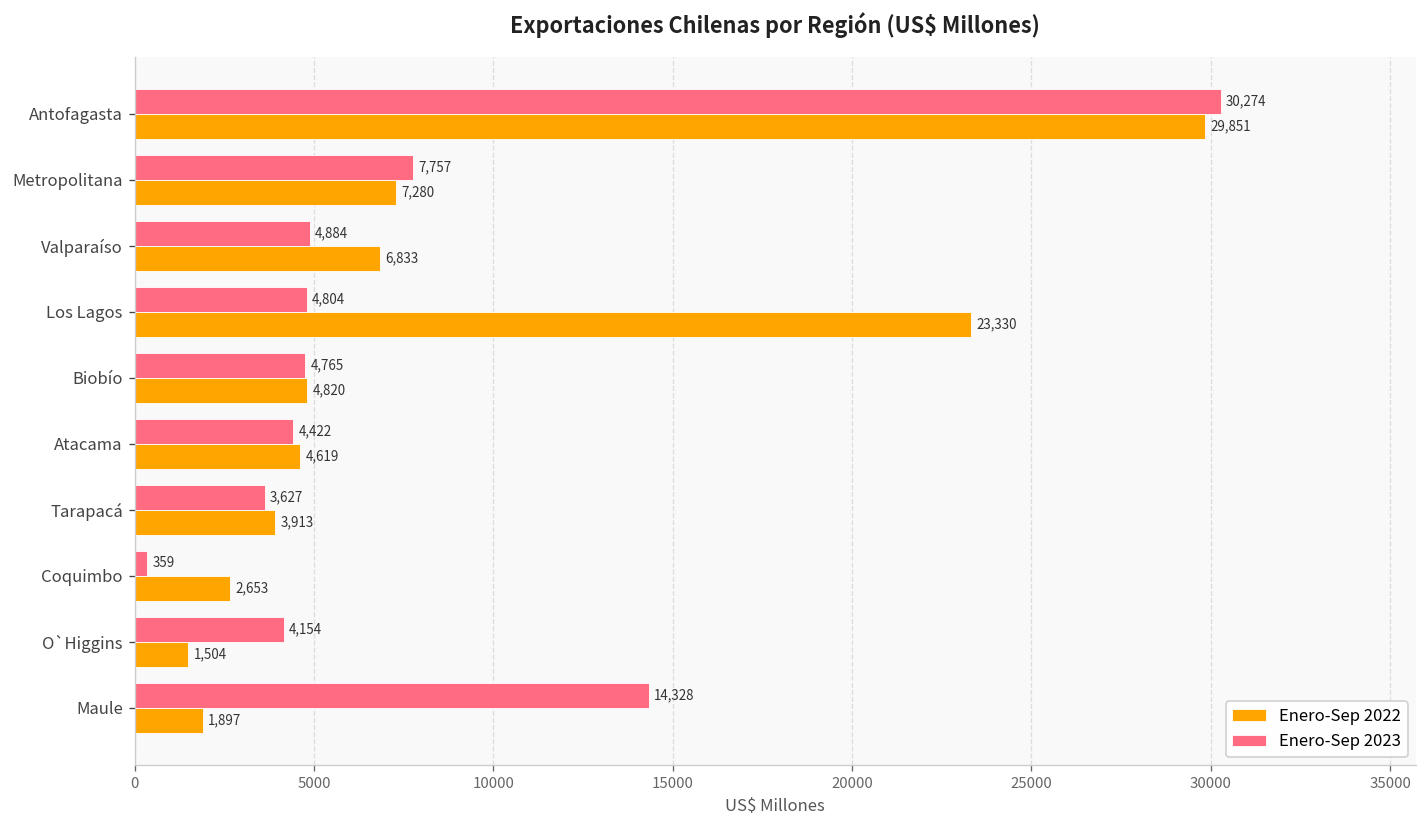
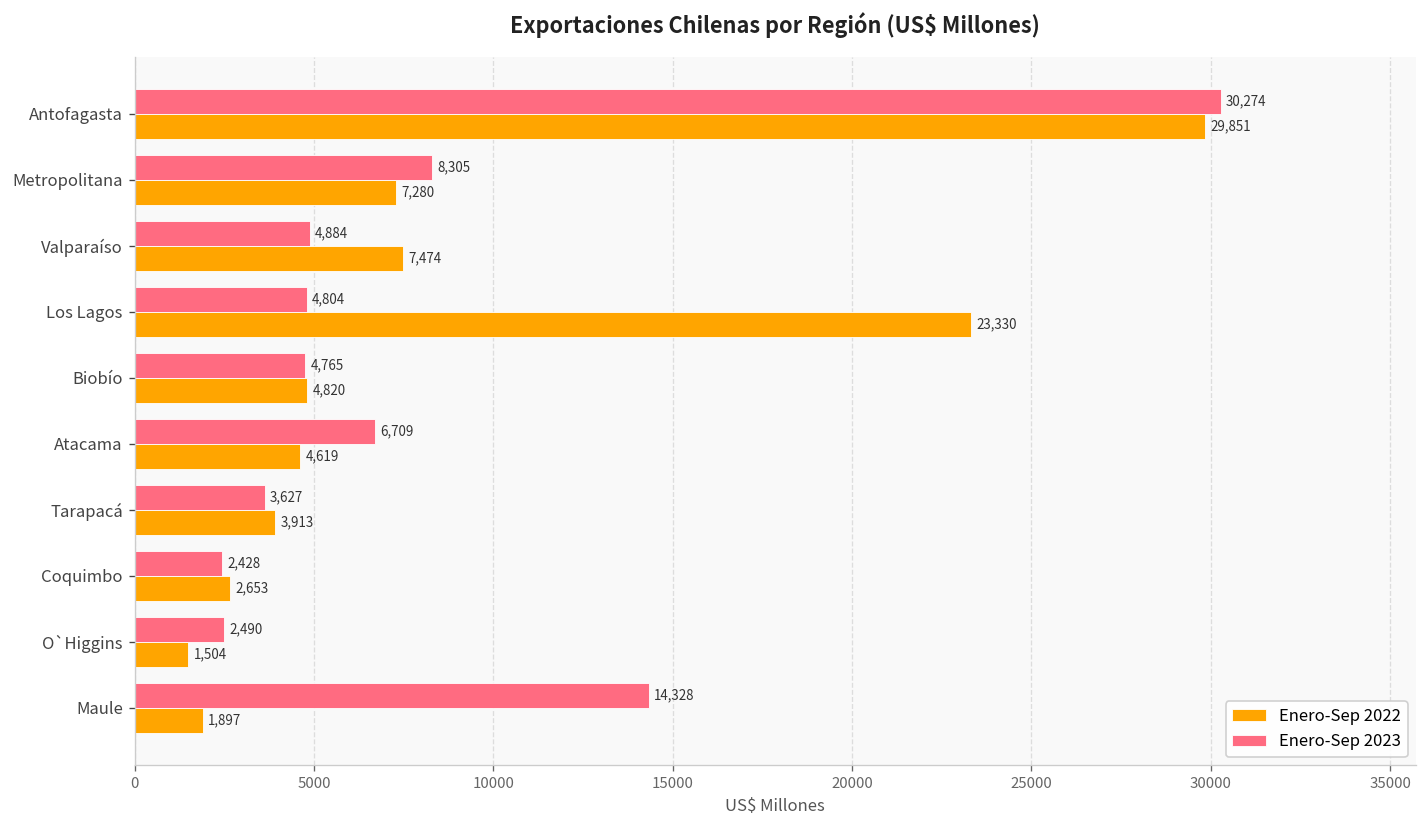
Enero-Sep 2023, Metropolitana: 7,757 -> 8,305
Enero-Sep 2022, Valparaíso: 6,833 -> 7,474
Enero-Sep 2023, Atacama: 4,422 -> 6,709
Enero-Sep 2023, Coquimbo: 359 -> 2,428
Enero-Sep 2023, O`Higgins: 4,154 -> 2,490
